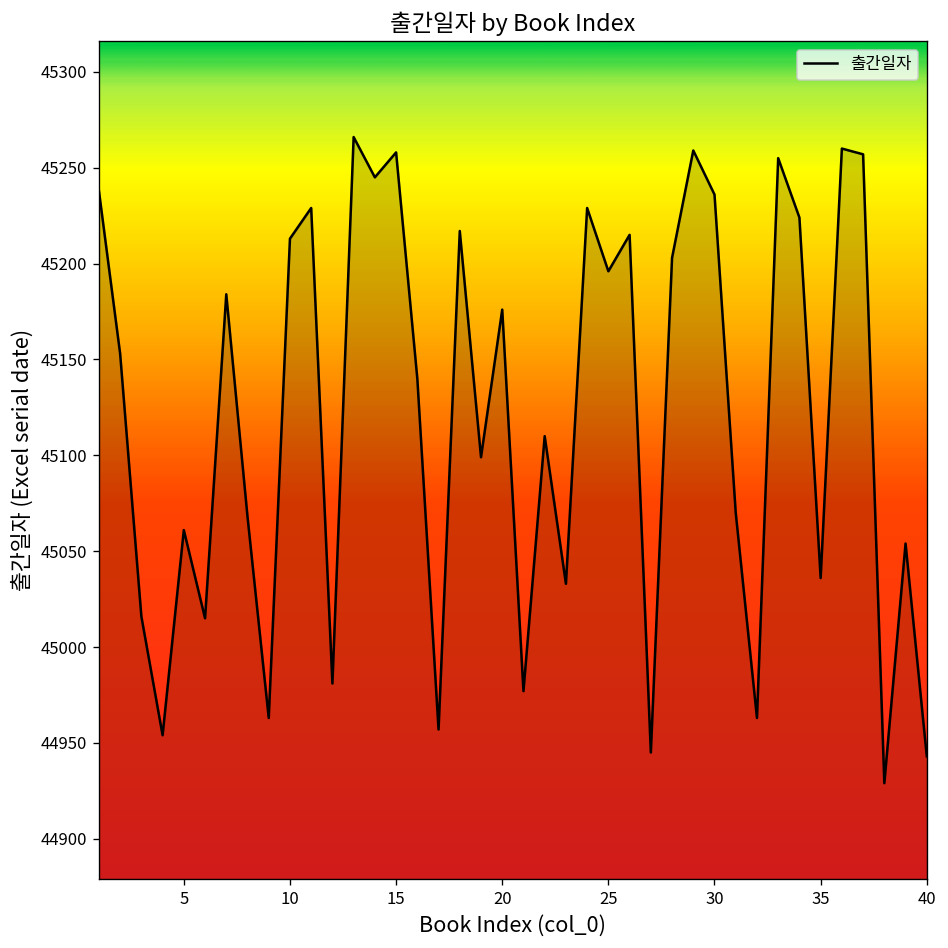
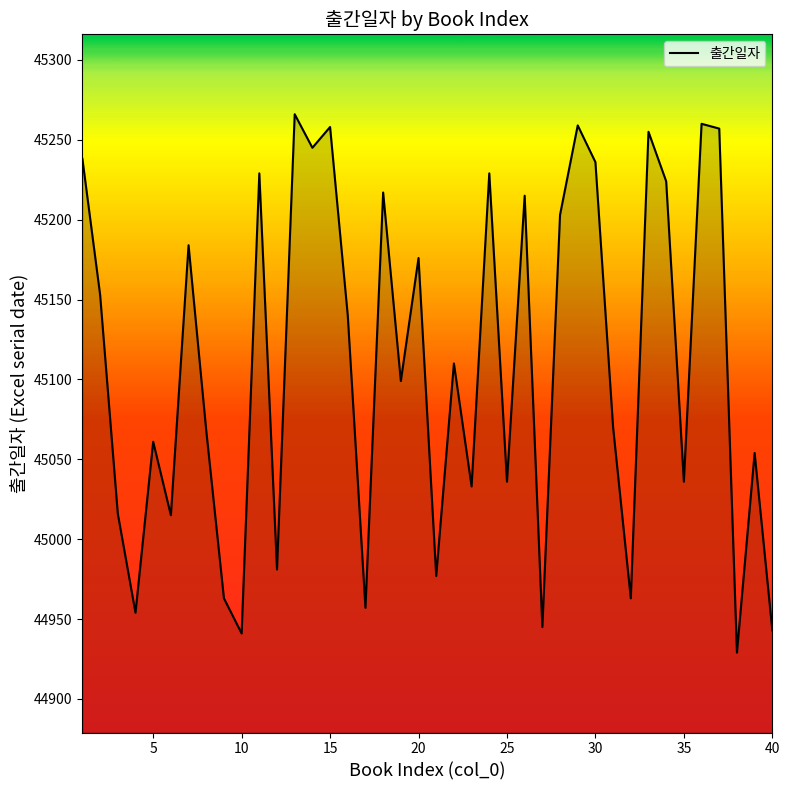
10: 45213 -> 44941
25: 45196 -> 45036
